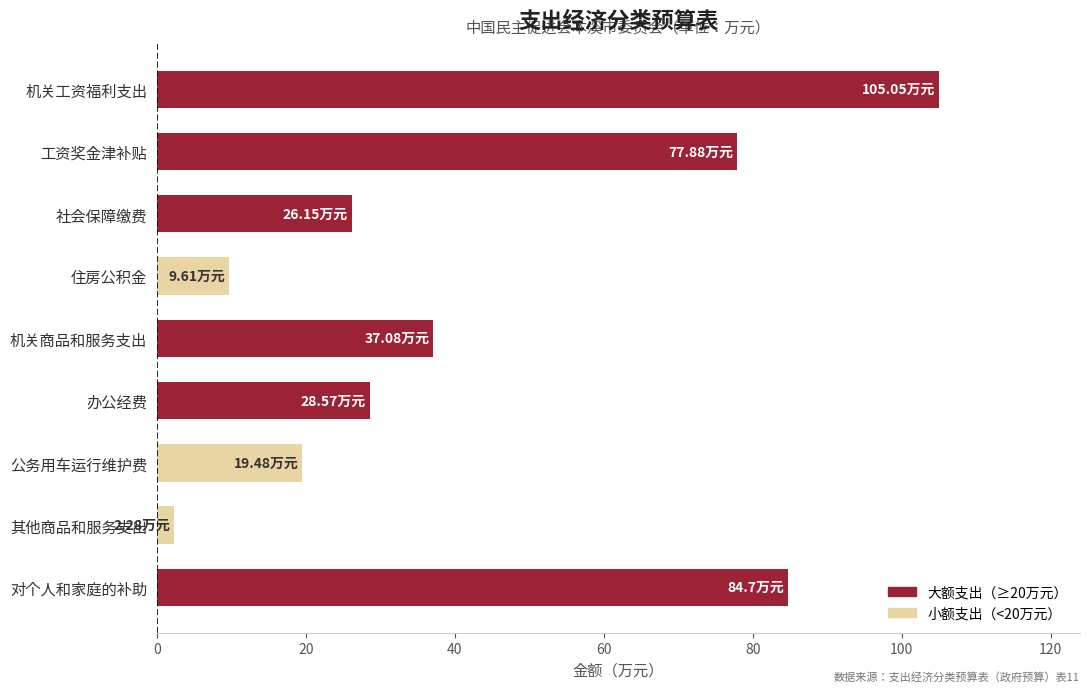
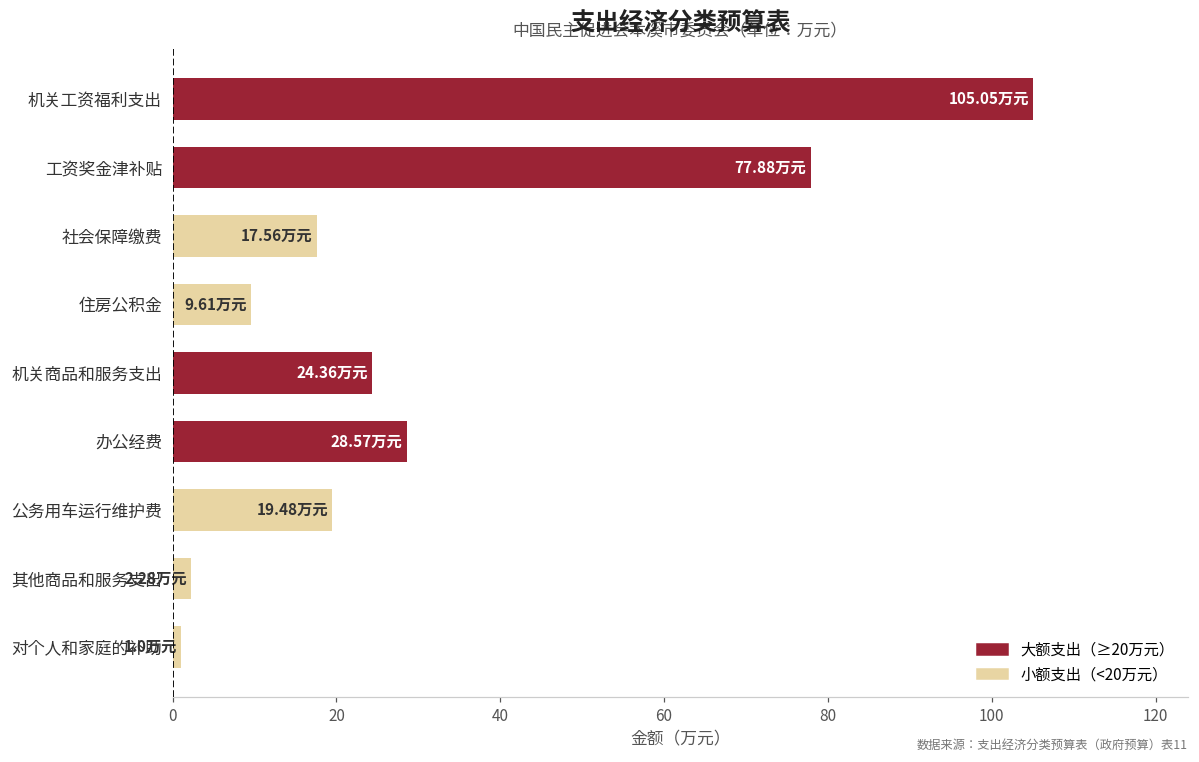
社会保障缴费: 26.15 -> 17.56
机关商品和服务支出: 37.08 -> 24.36
对个人和家庭的补助: 84.7 -> 1.0
